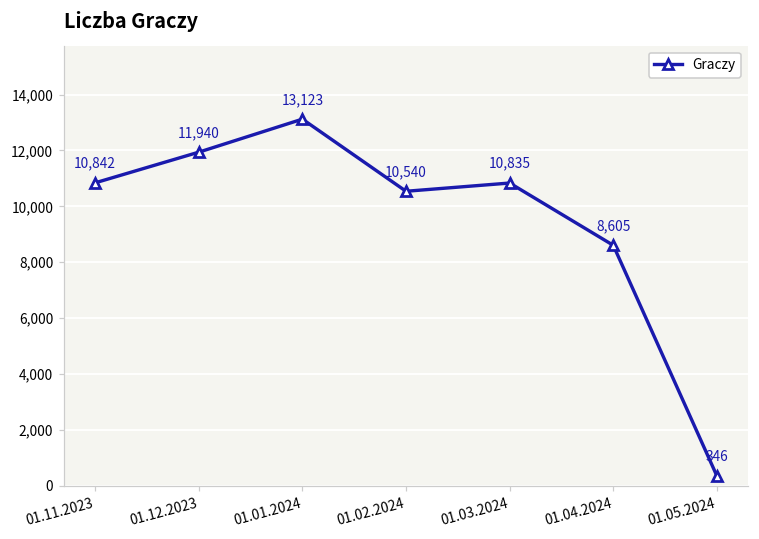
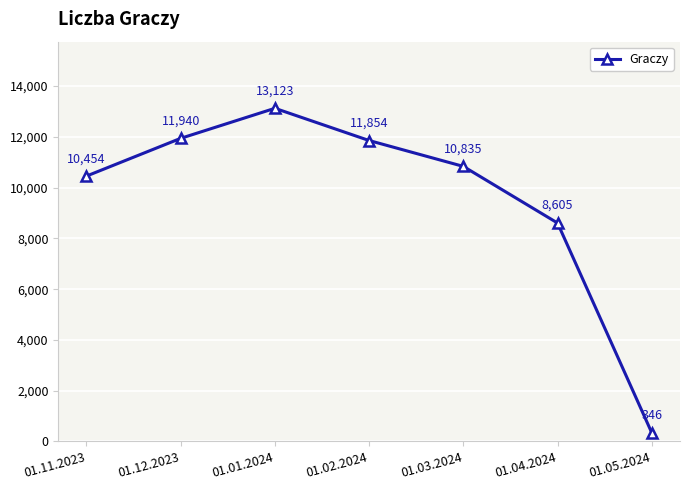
01.11.2023: 10,842 -> 10,454
01.02.2024: 10,540 -> 11,854
